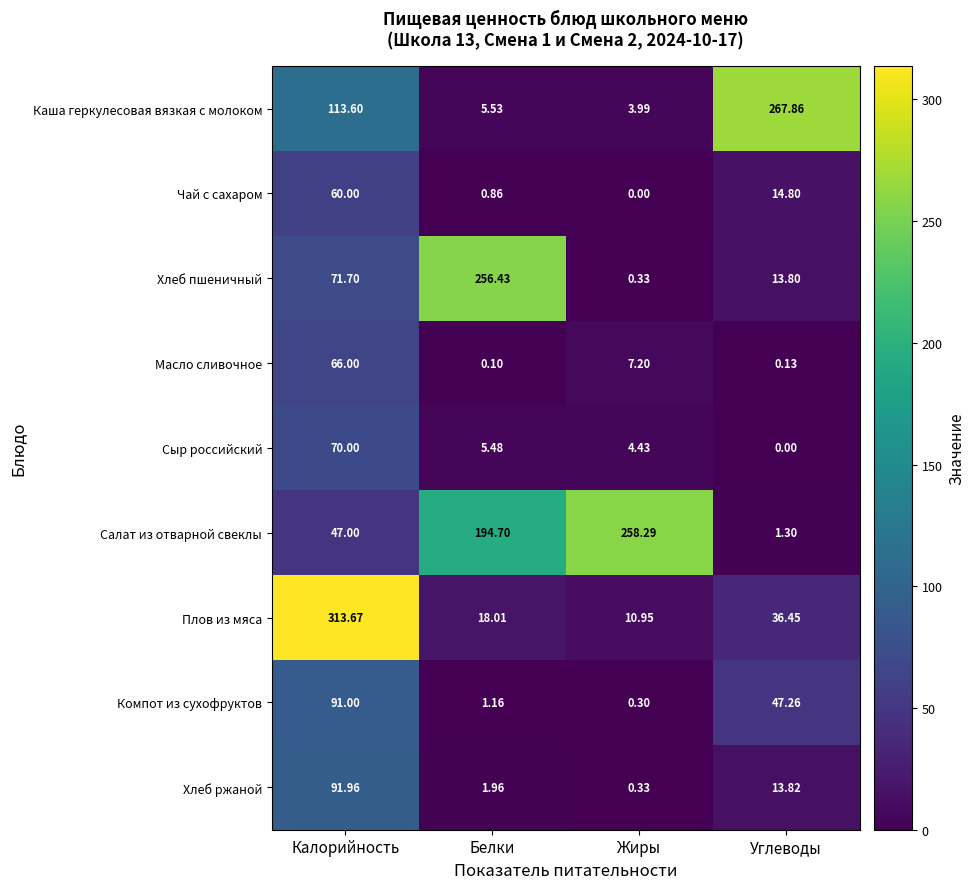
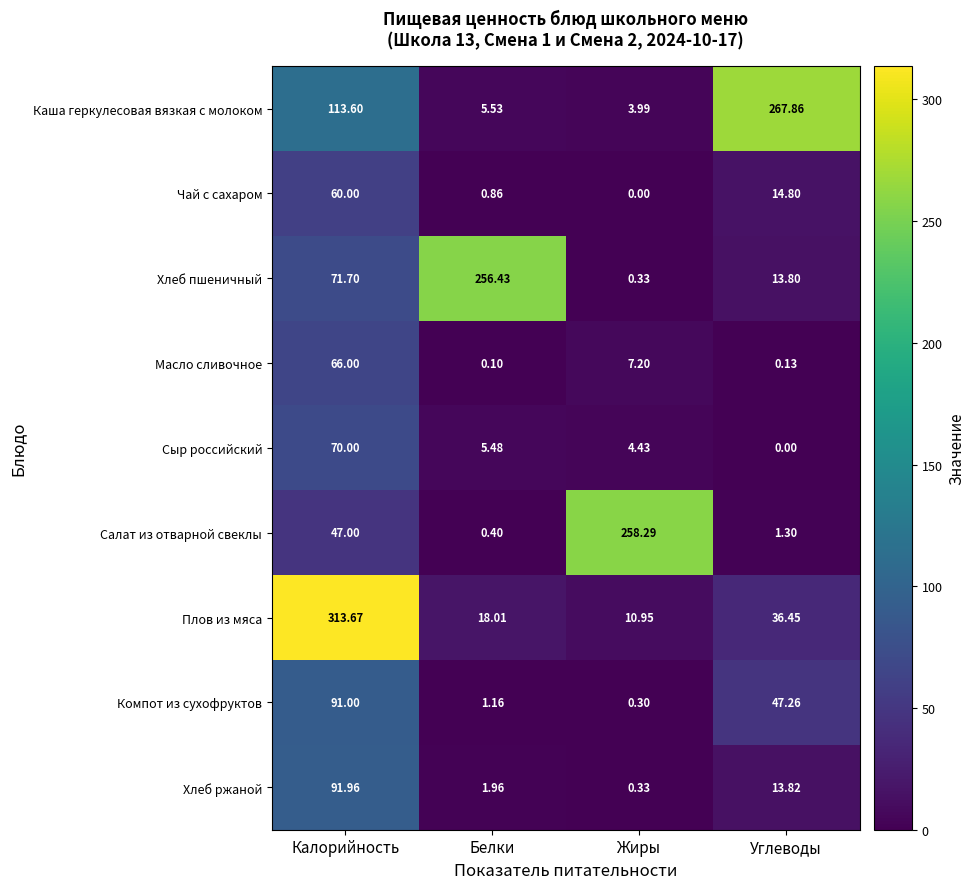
Салат из отварной свеклы, Белки: 194.70 -> 0.40
